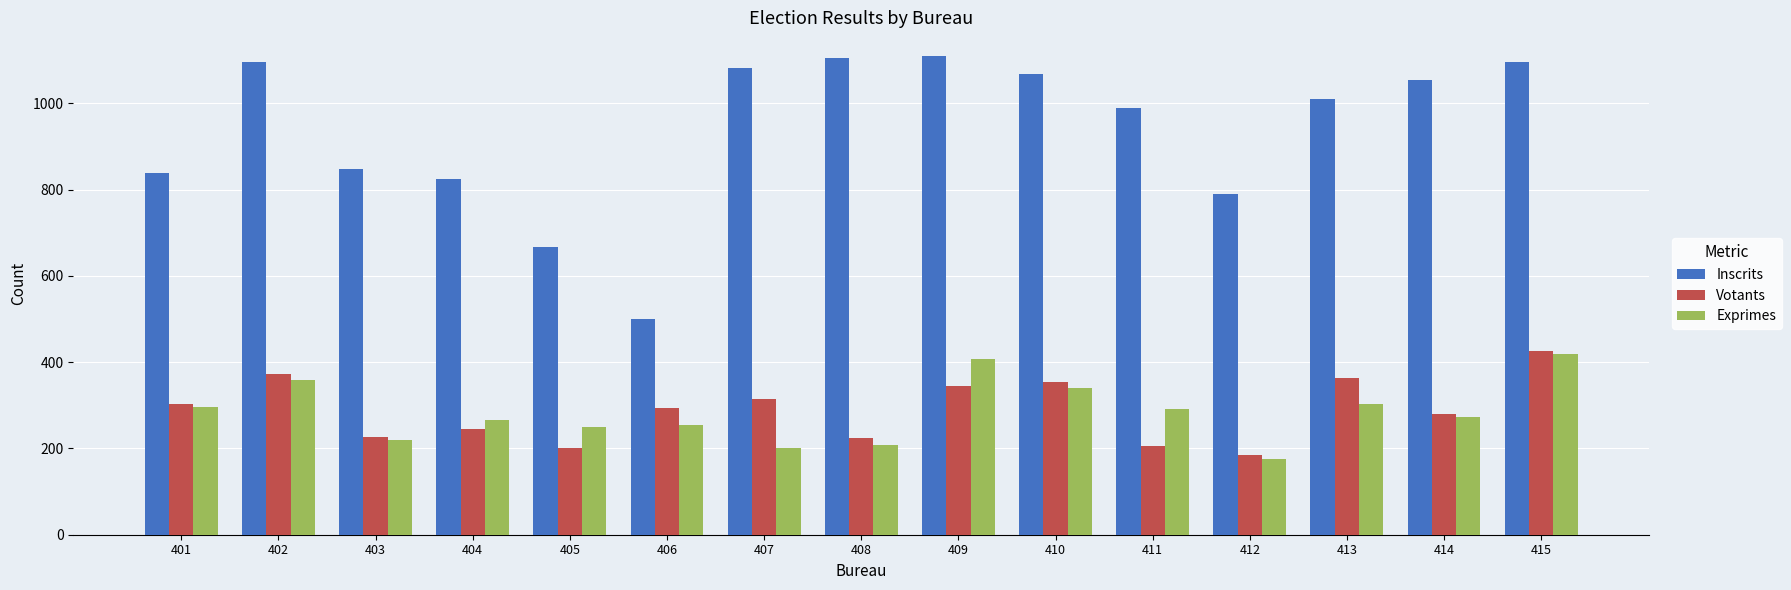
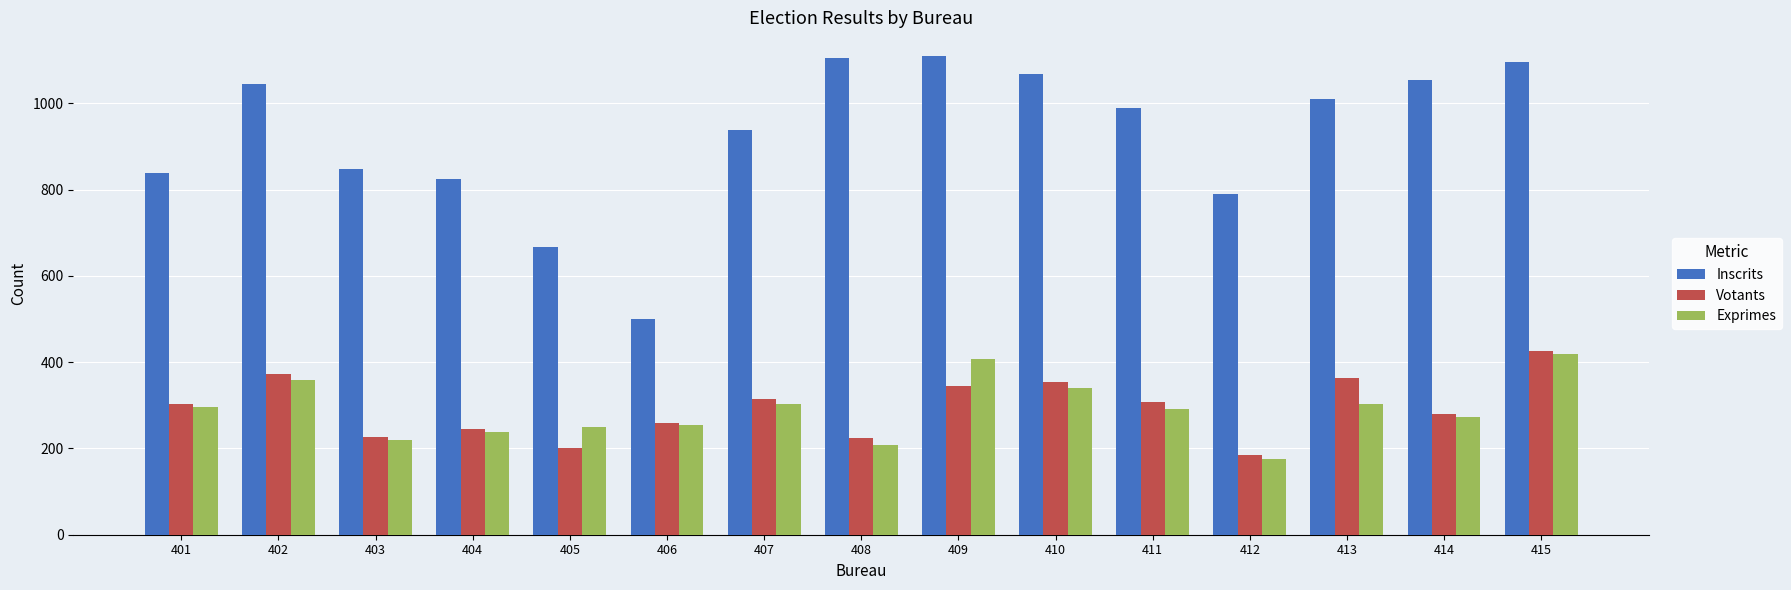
Inscrits, 402: 1100 -> 1040
Exprimes, 404: 270 -> 240
Votants, 406: 290 -> 260
Inscrits, 407: 1080 -> 940
Exprimes, 407: 200 -> 300
Votants, 411: 210 -> 310
